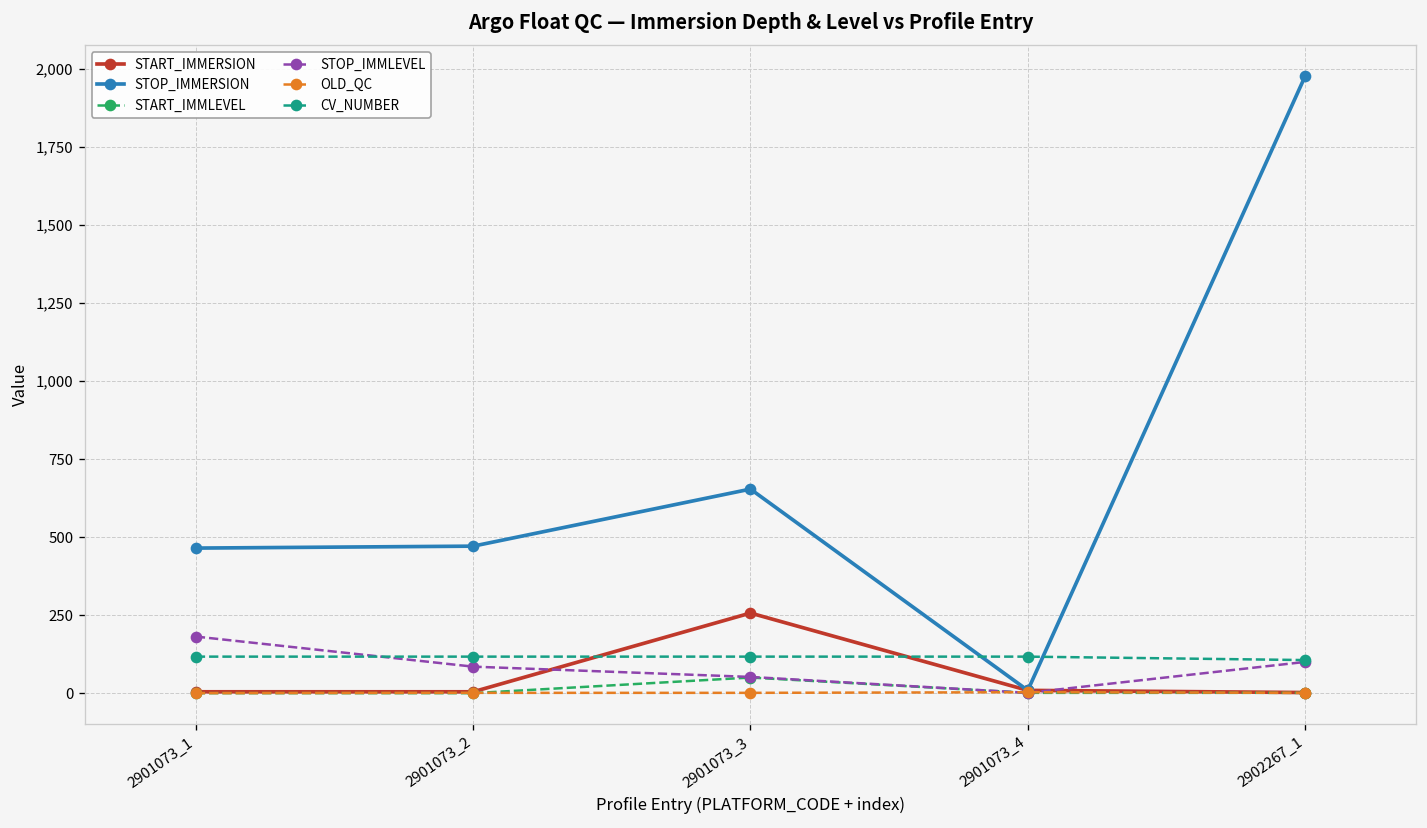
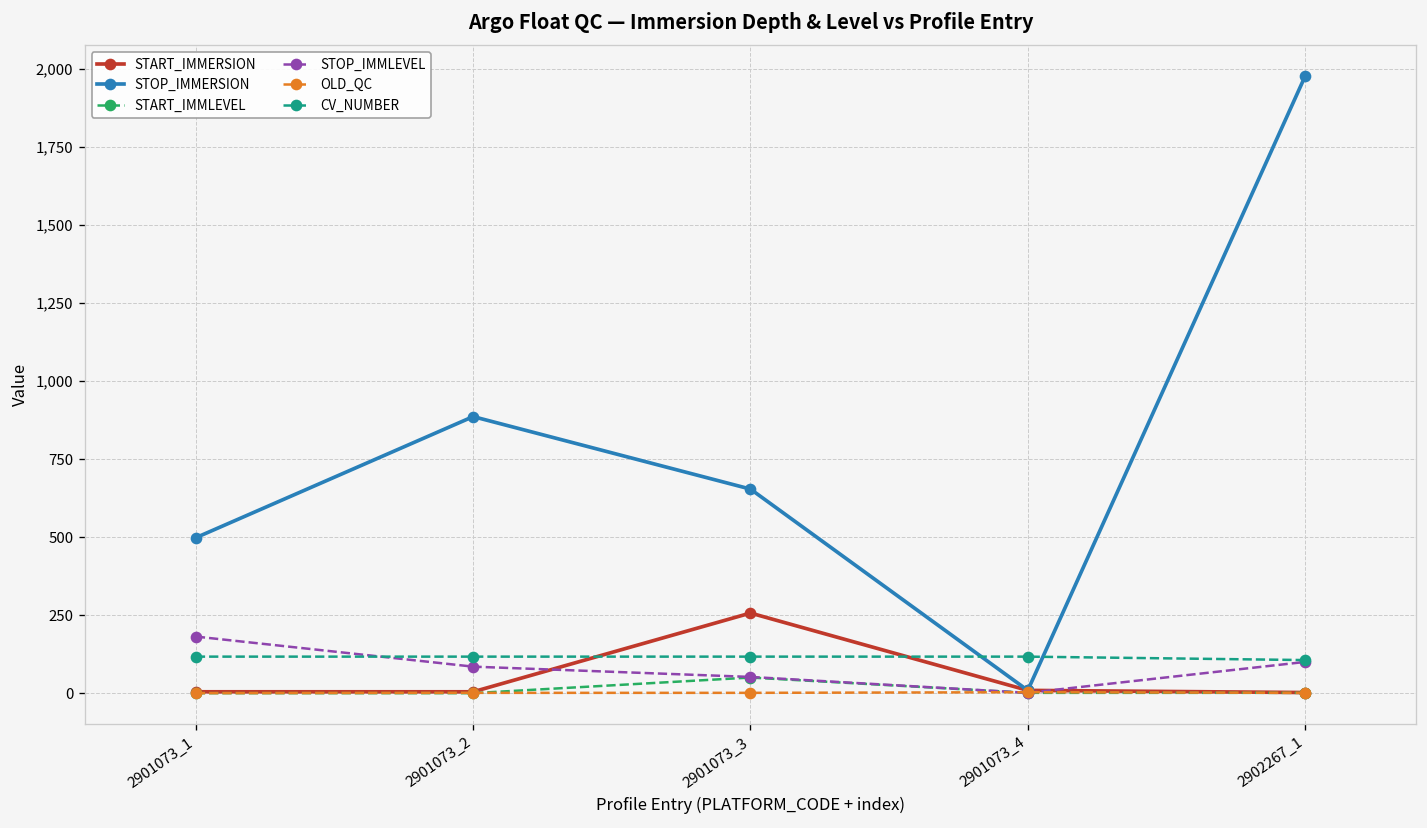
STOP_IMMERSION, 2901073_1: 460 -> 500
STOP_IMMERSION, 2901073_2: 470 -> 890
